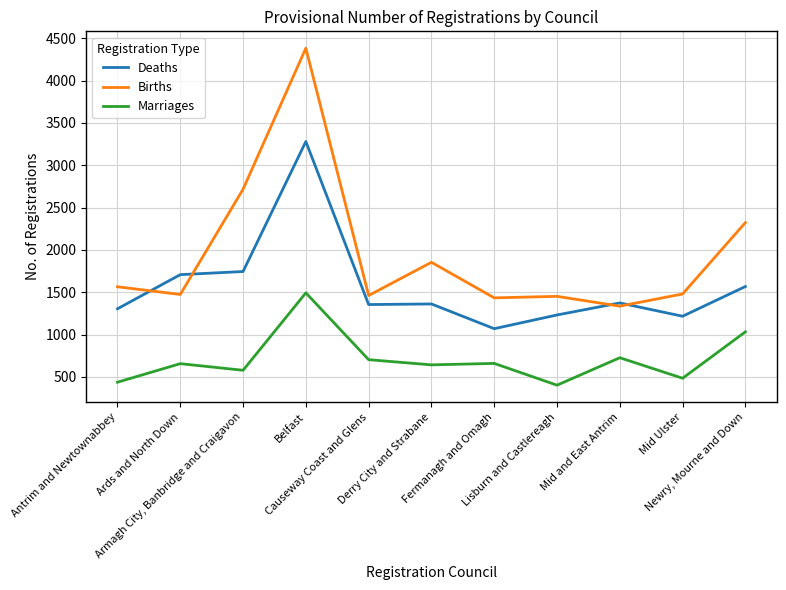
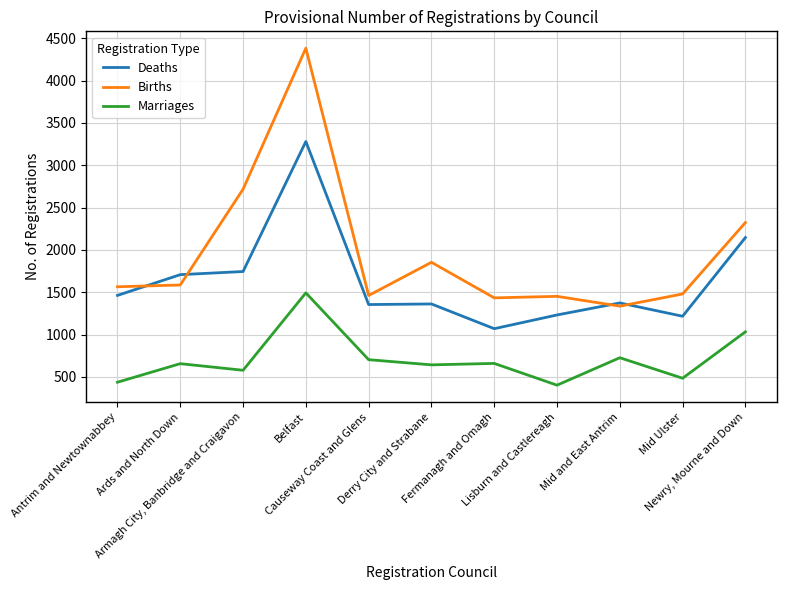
Deaths, Antrim and Newtownabbey: 1300 -> 1500
Births, Ards and North Down: 1500 -> 1600
Deaths, Newry, Mourne and Down: 1600 -> 2100
